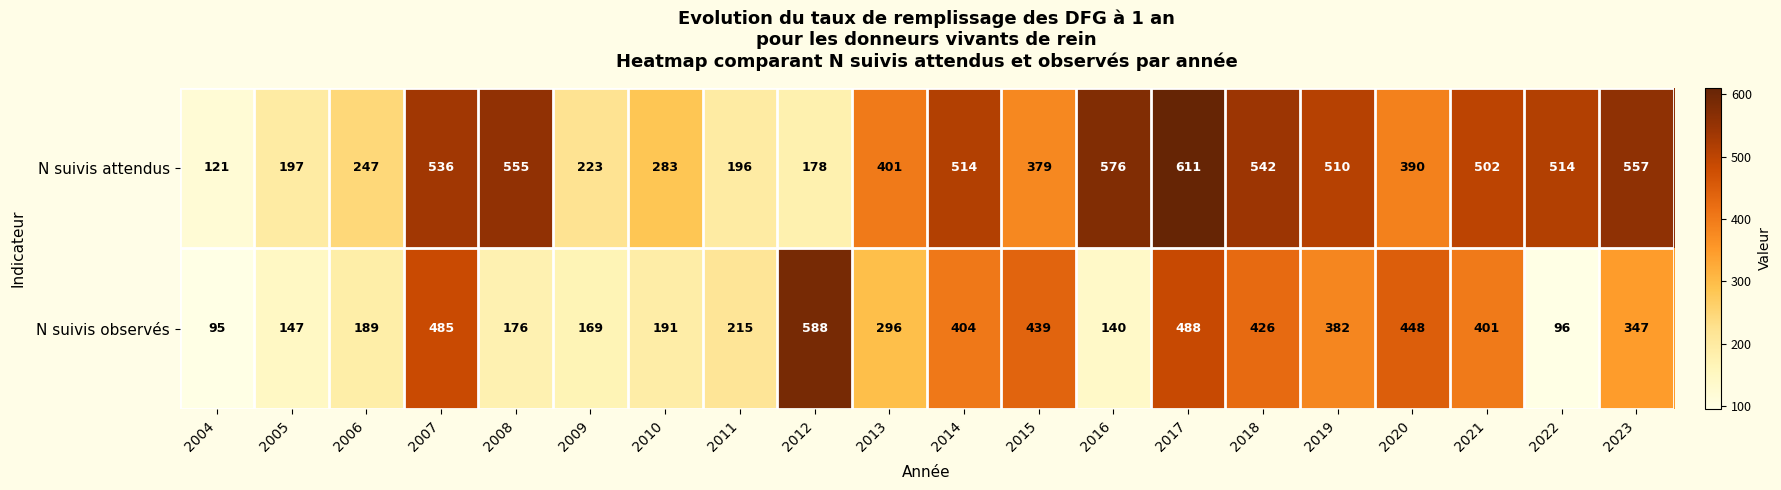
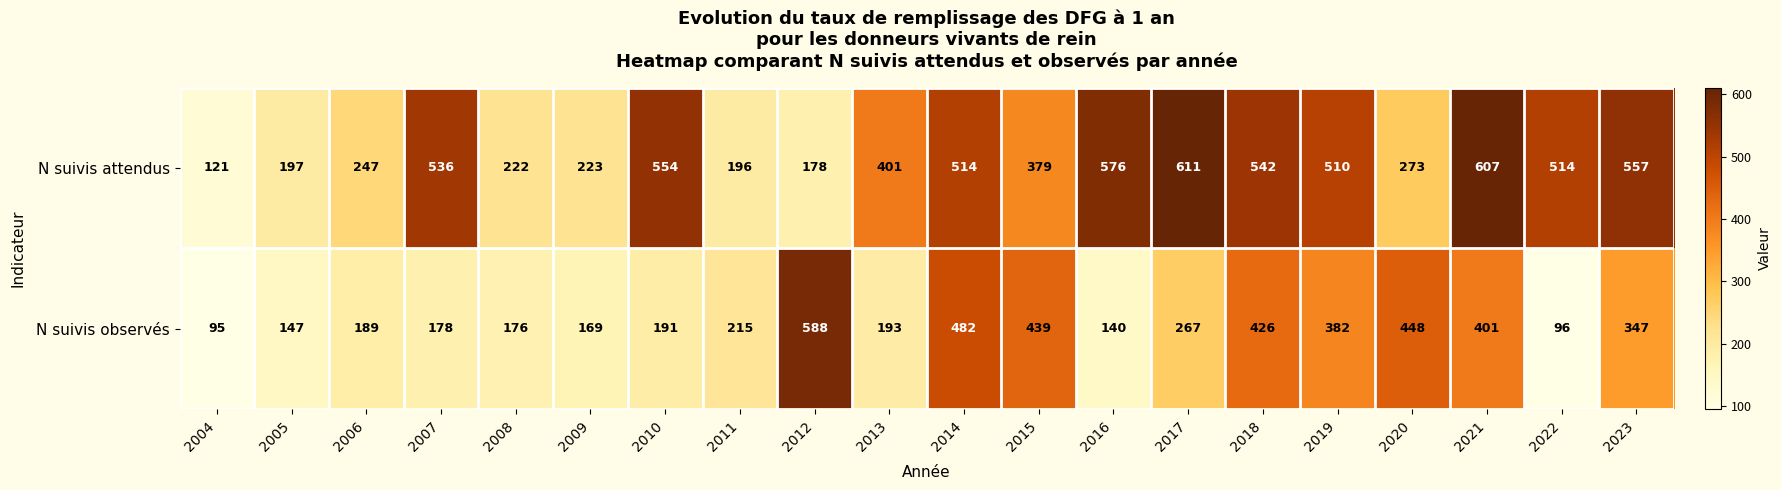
N suivis attendus, 2008: 555 -> 222
N suivis attendus, 2010: 283 -> 554
N suivis attendus, 2020: 390 -> 273
N suivis attendus, 2021: 502 -> 607
N suivis observés, 2007: 485 -> 178
N suivis observés, 2013: 296 -> 193
N suivis observés, 2014: 404 -> 482
N suivis observés, 2017: 488 -> 267
